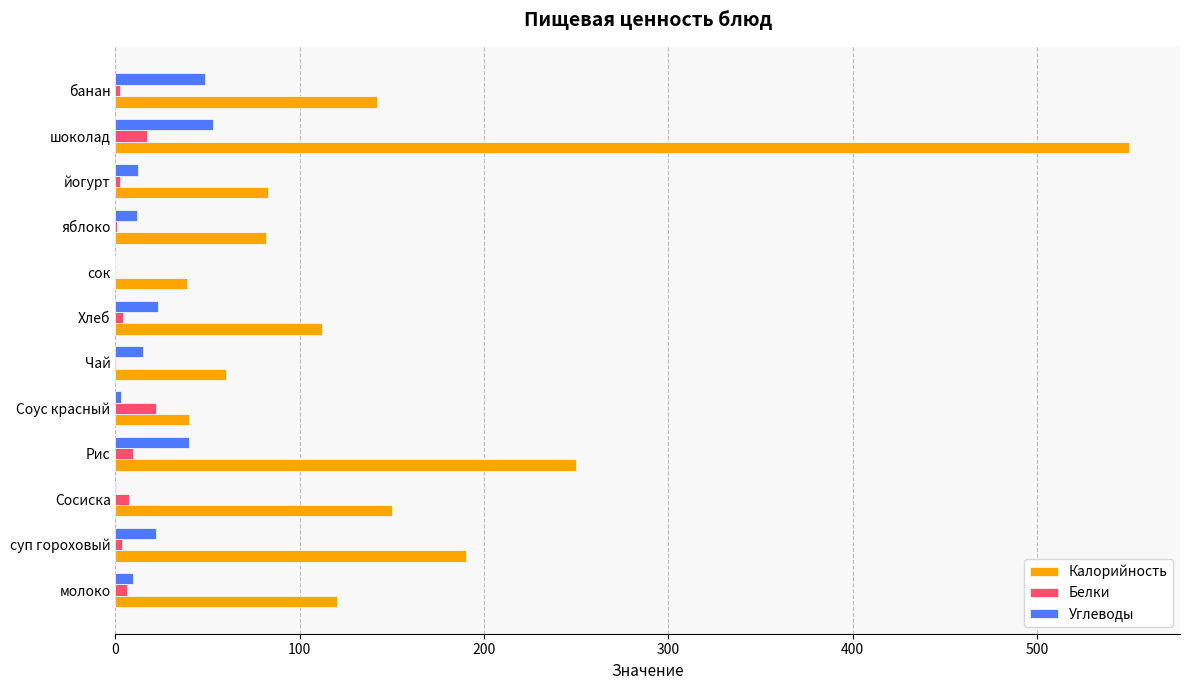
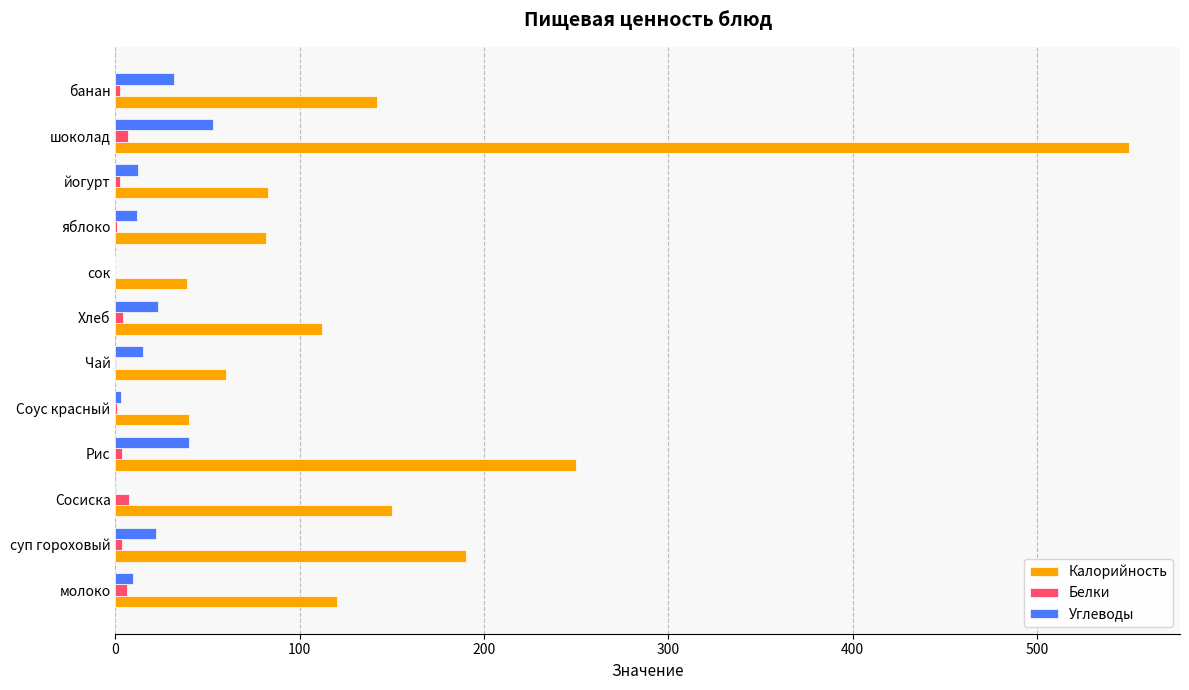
Углеводы, банан: 48 -> 32
Белки, шоколад: 17 -> 7
Белки, Соус красный: 22 -> 1
Белки, Рис: 9 -> 4
